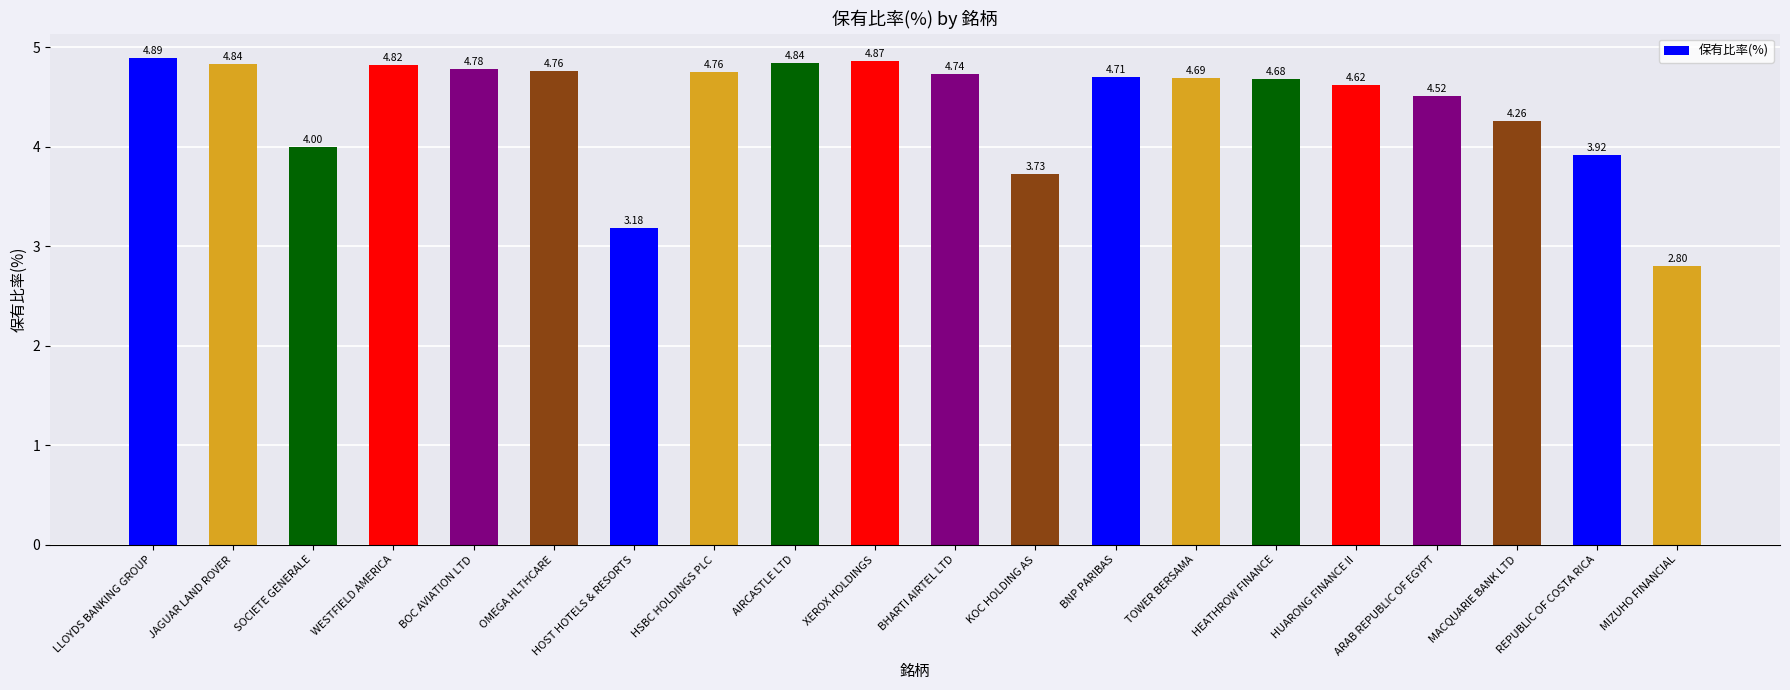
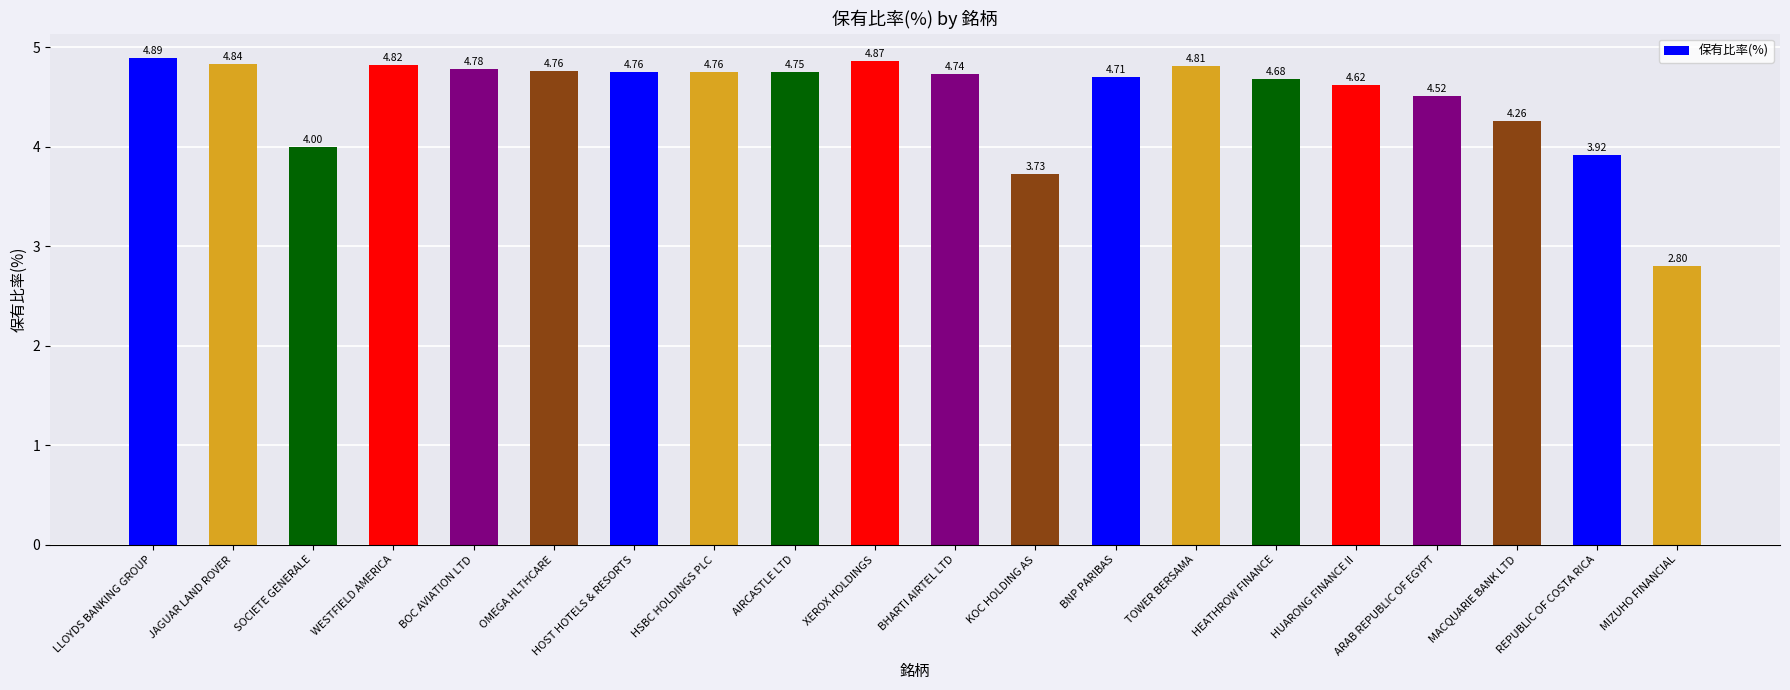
HOST HOTELS & RESORTS: 3.18 -> 4.76
AIRCASTLE LTD: 4.84 -> 4.75
TOWER BERSAMA: 4.69 -> 4.81
